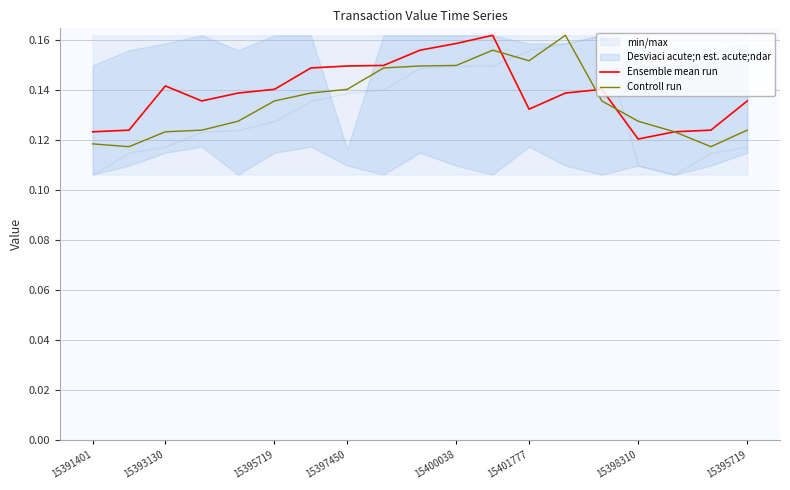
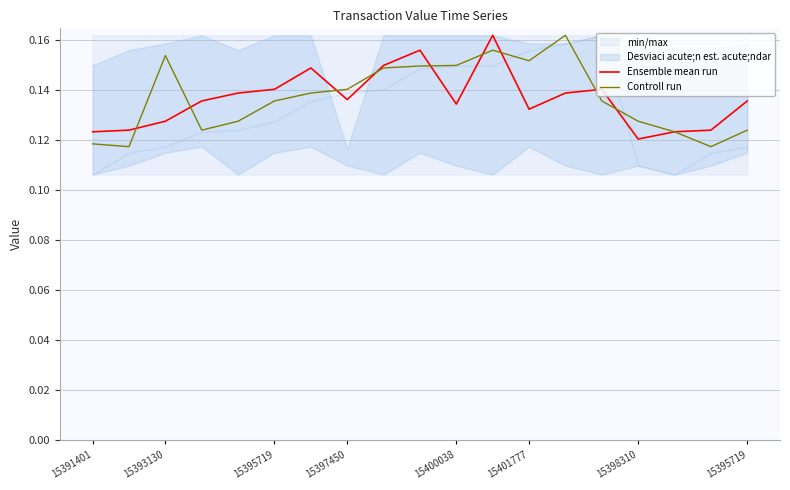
Ensemble mean run, 15393130: 0.142 -> 0.128
Controll run, 15393130: 0.123 -> 0.154
Ensemble mean run, 15397450: 0.150 -> 0.136
Ensemble mean run, 15400038: 0.159 -> 0.135
